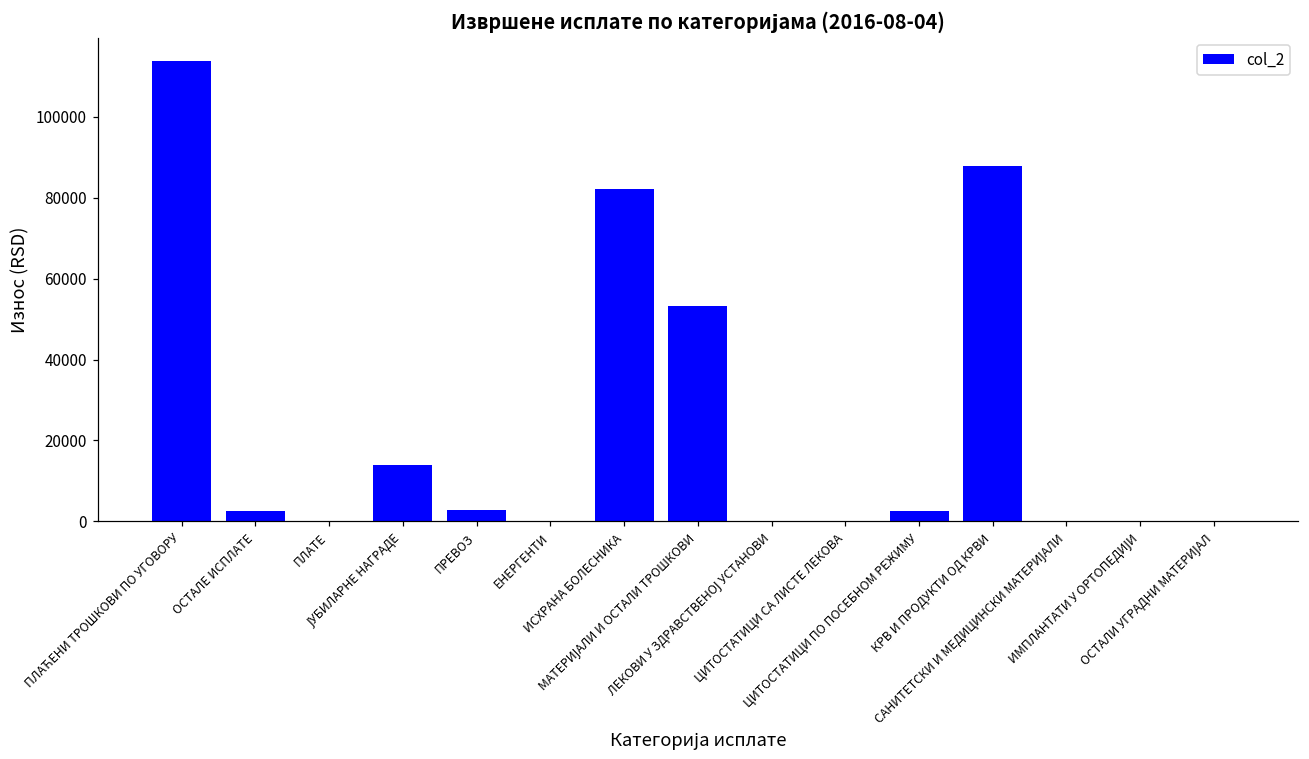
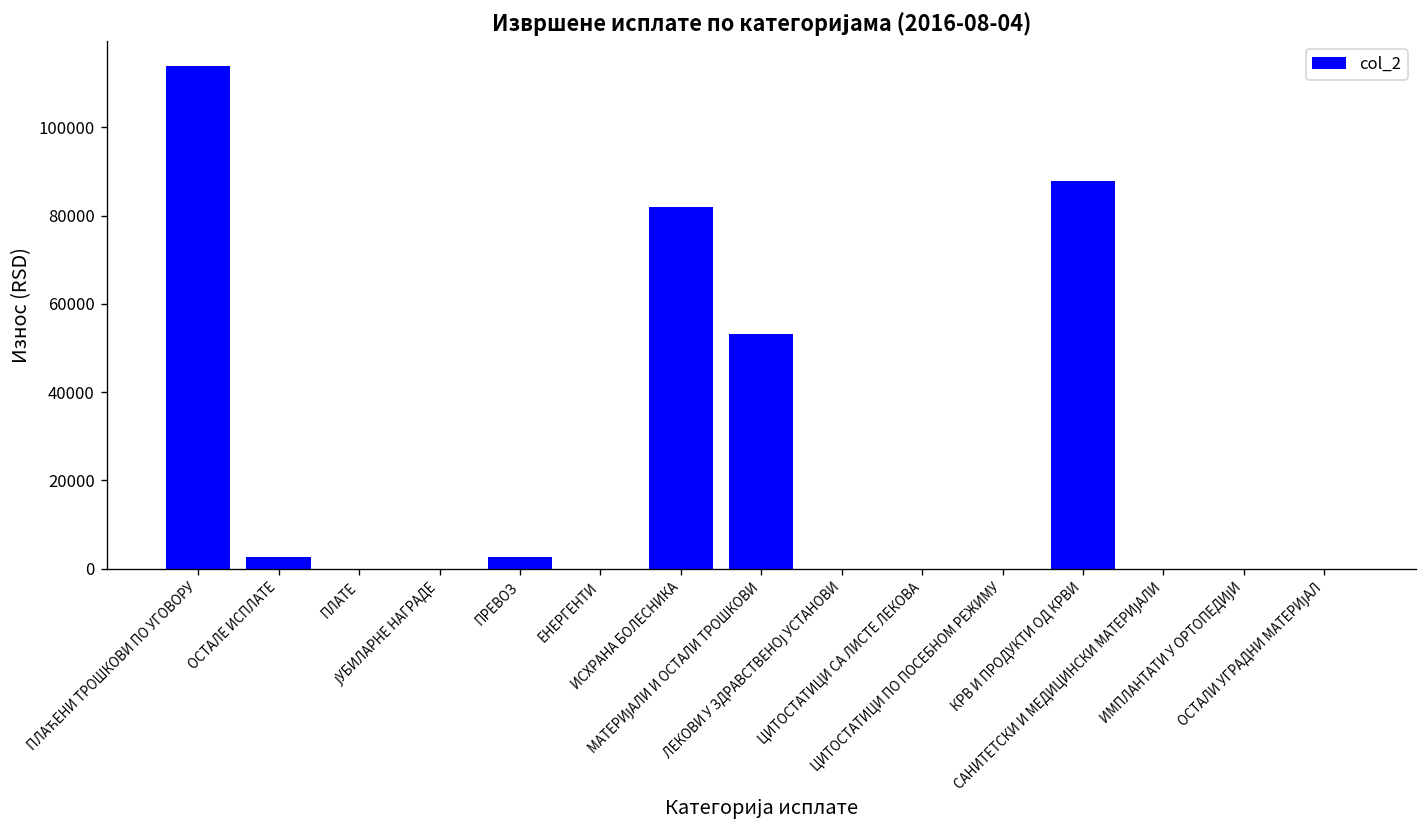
ЈУБИЛАРНЕ НАГРАДЕ: 14000 -> 0
ЦИТОСТАТИЦИ ПО ПОСЕБНОМ РЕЖИМУ: 2000 -> 0
